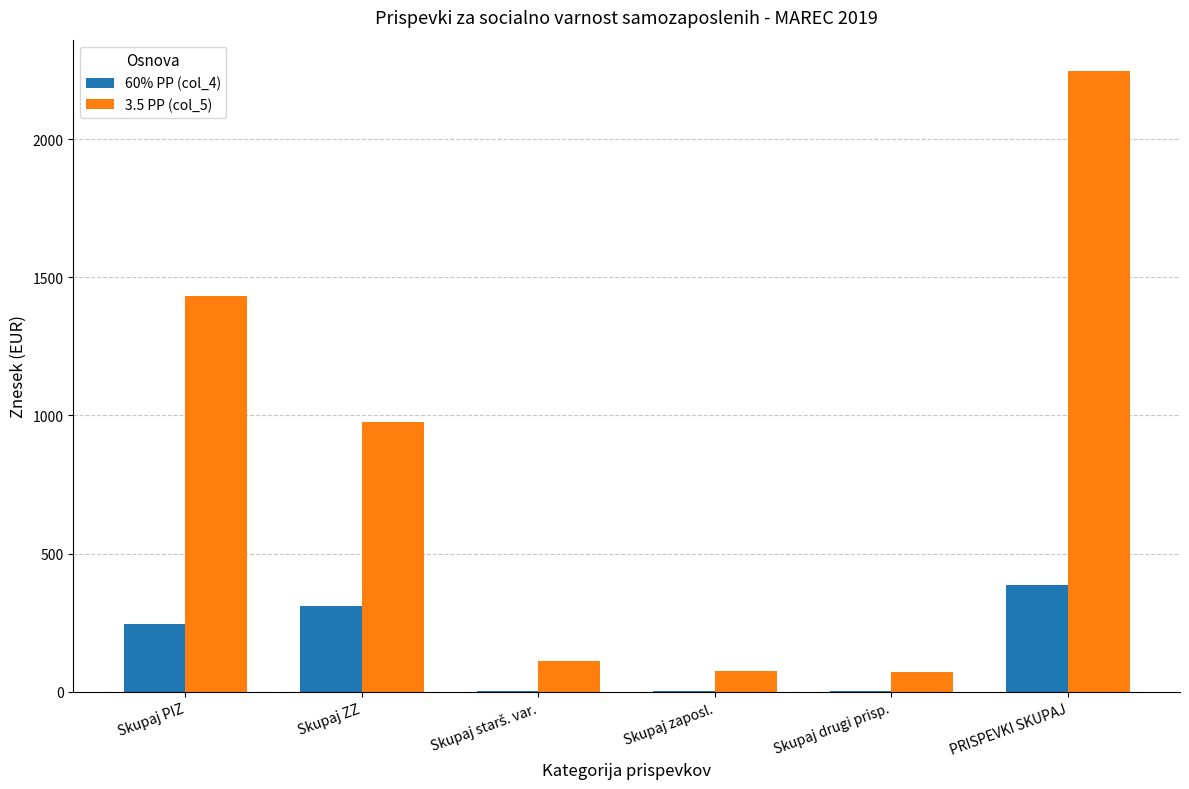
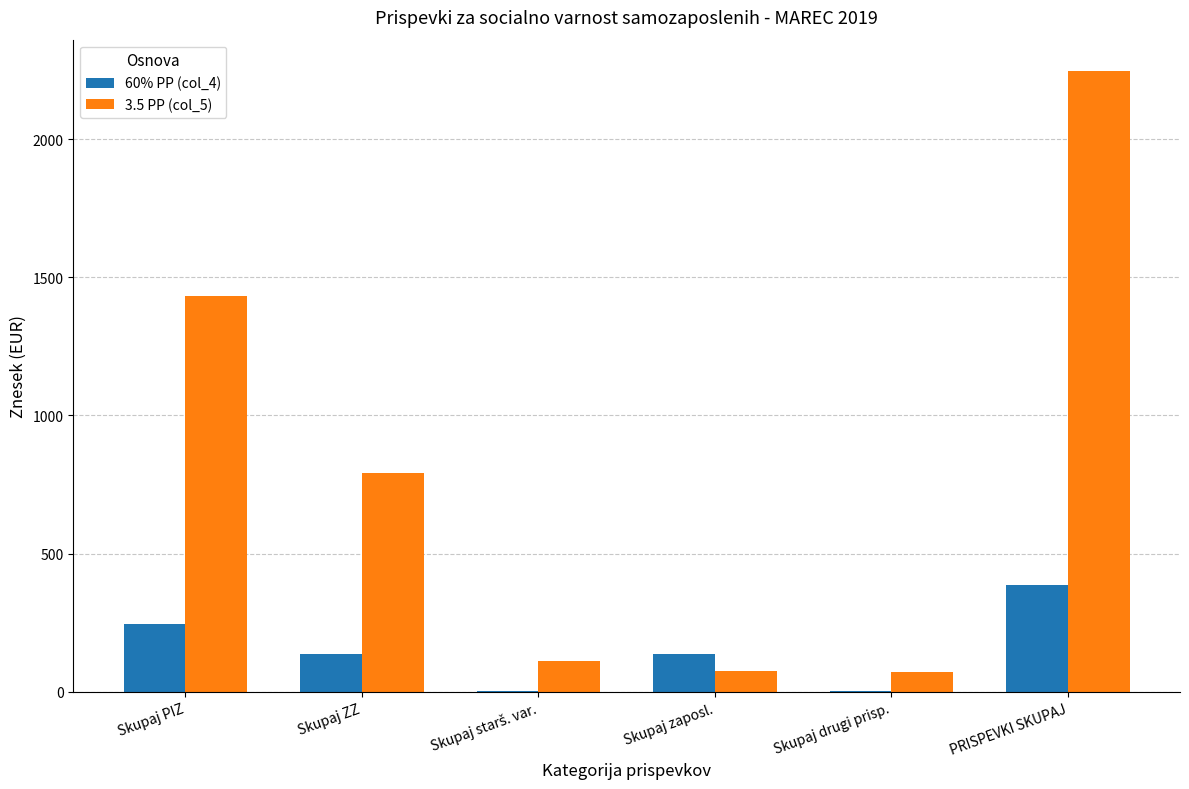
60% PP (col_4), Skupaj ZZ: 310 -> 140
3.5 PP (col_5), Skupaj ZZ: 980 -> 790
60% PP (col_4), Skupaj zaposl.: 0 -> 140
